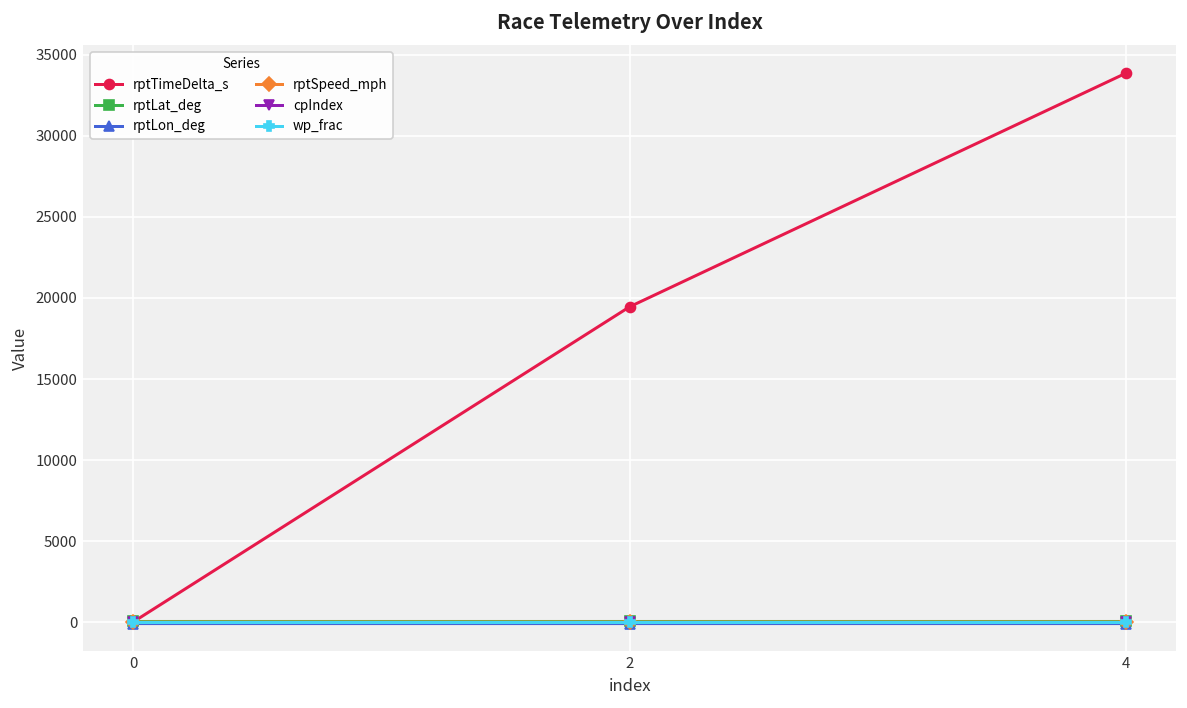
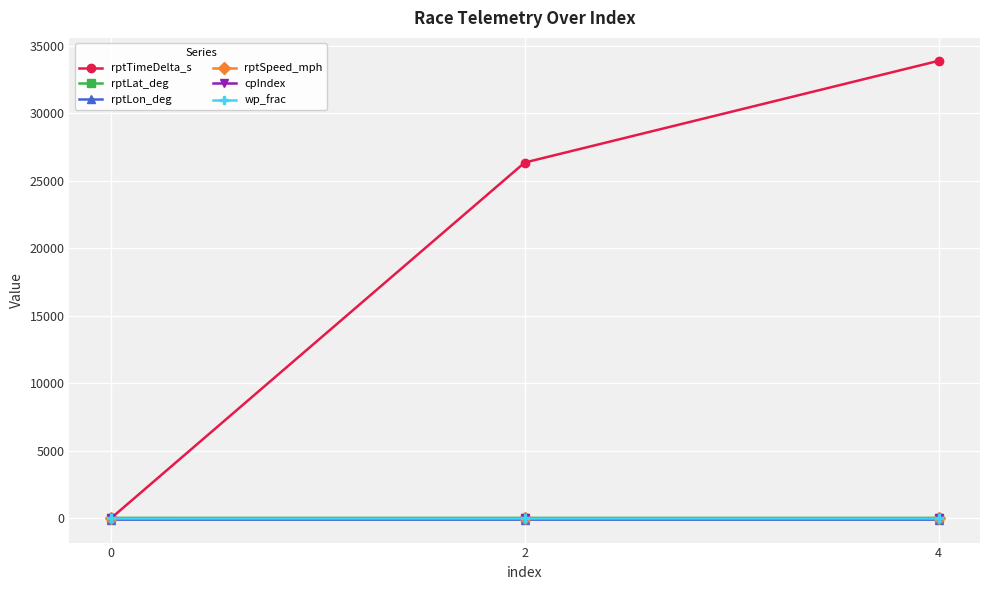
rptTimeDelta_s, 2: 19500 -> 26400
